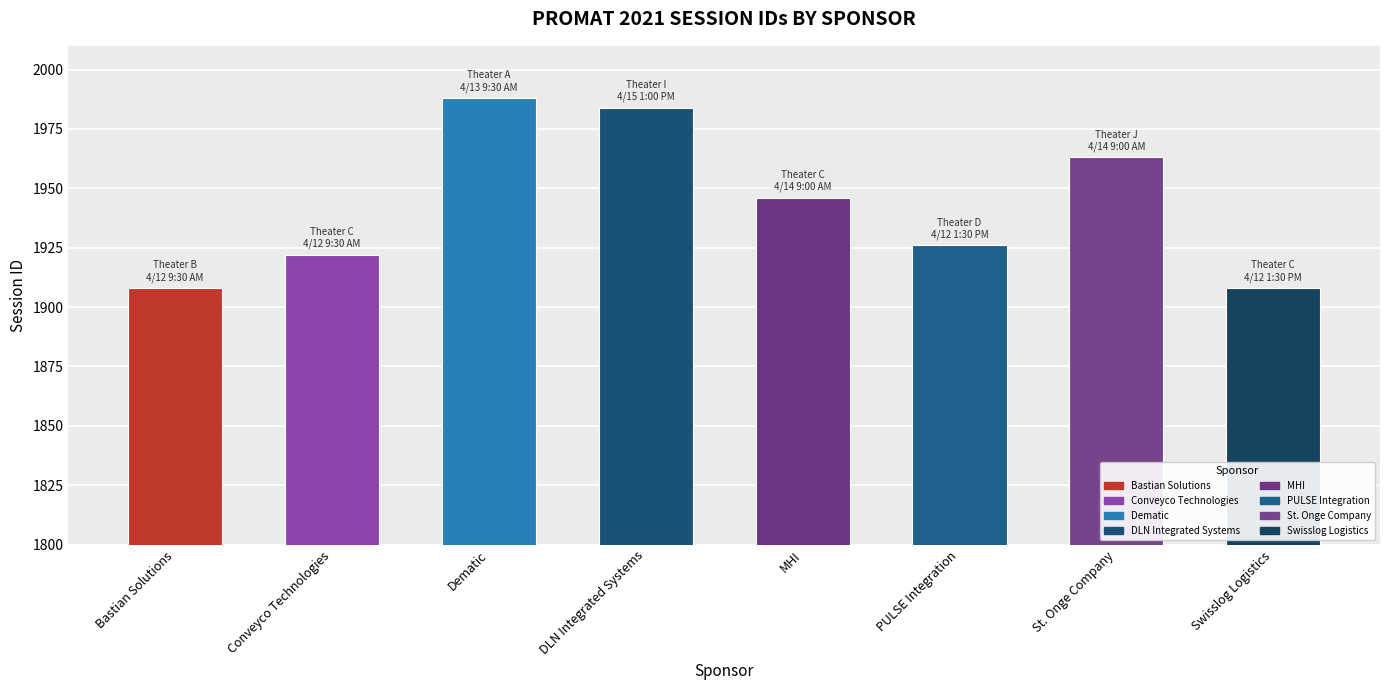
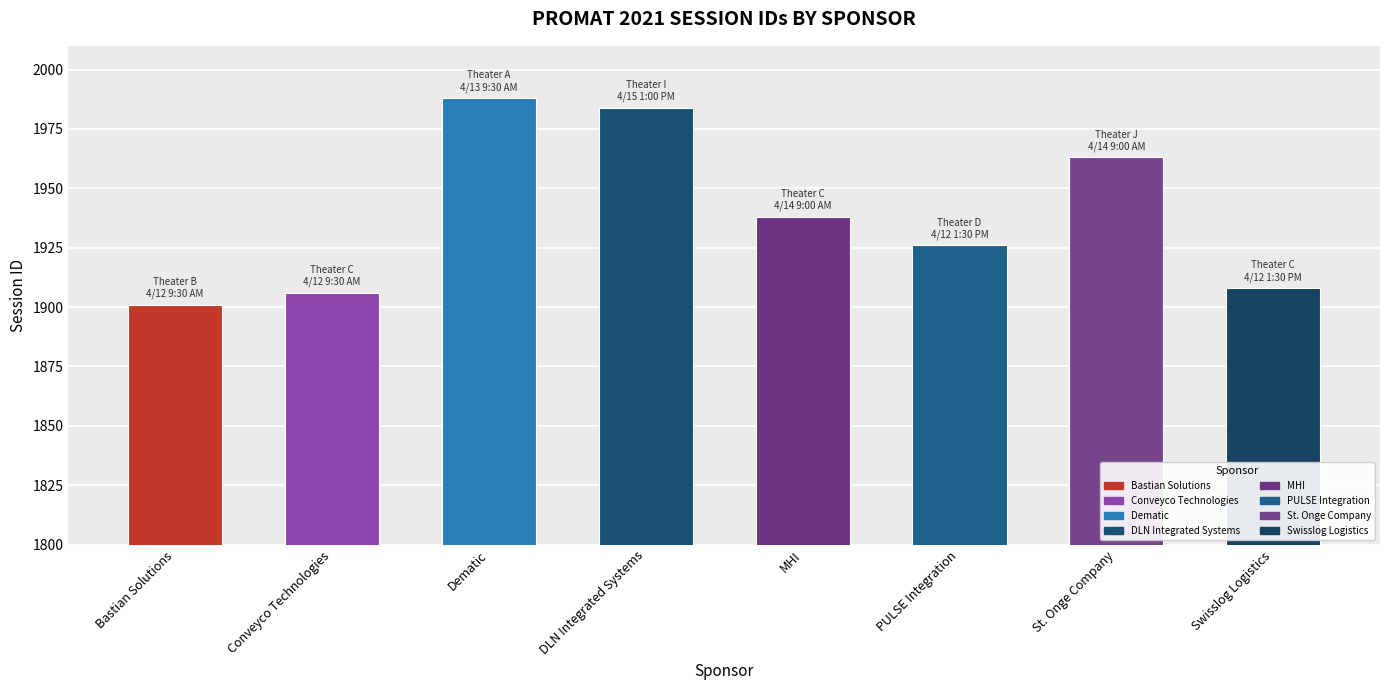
Bastian Solutions: 1908 -> 1901
Conveyco Technologies: 1922 -> 1906
MHI: 1946 -> 1938
